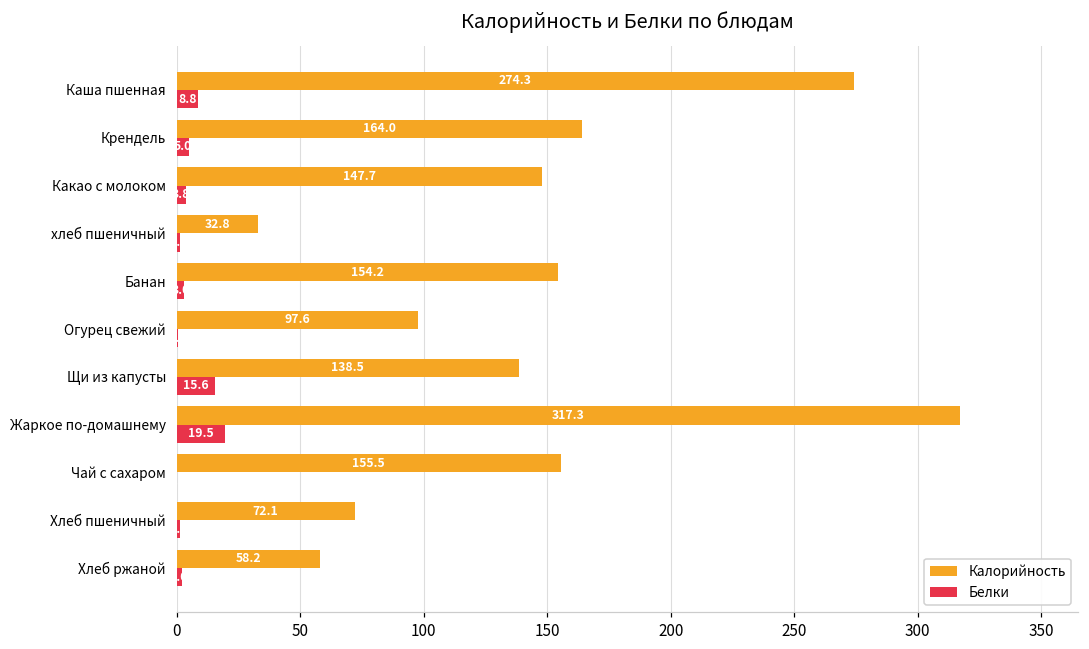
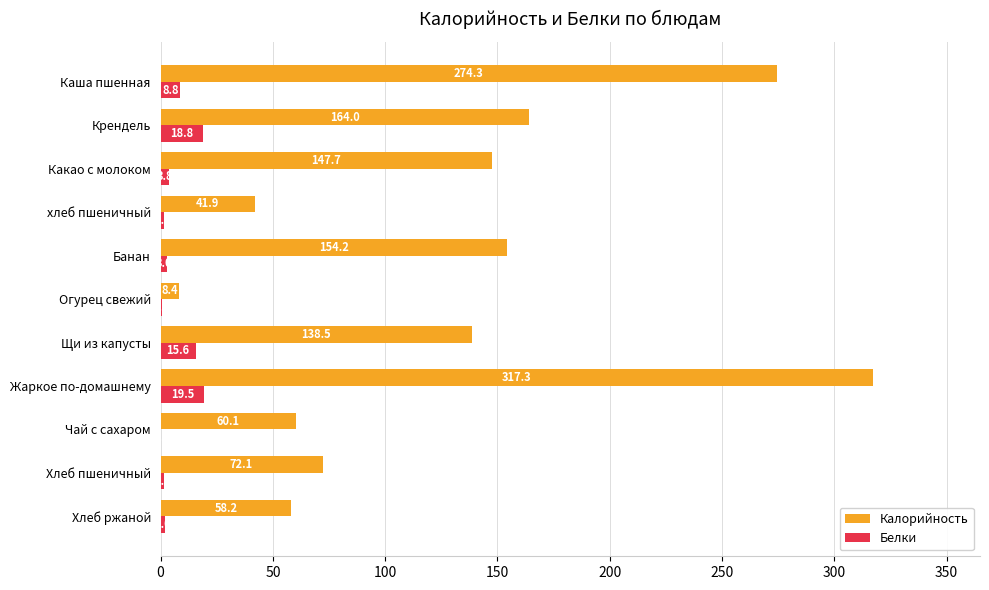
Белки, Крендель: 5.0 -> 18.8
Калорийность, хлеб пшеничный: 32.8 -> 41.9
Калорийность, Огурец свежий: 97.6 -> 8.4
Калорийность, Чай с сахаром: 155.5 -> 60.1
